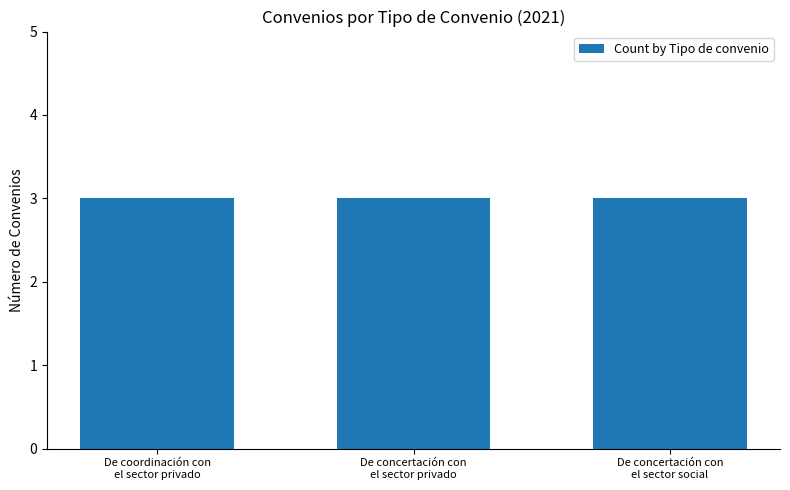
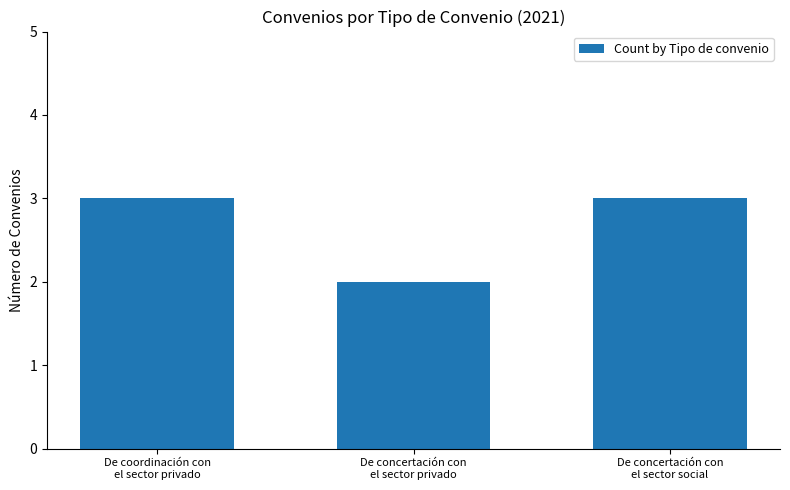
De concertación con el sector privado: 3 -> 2
